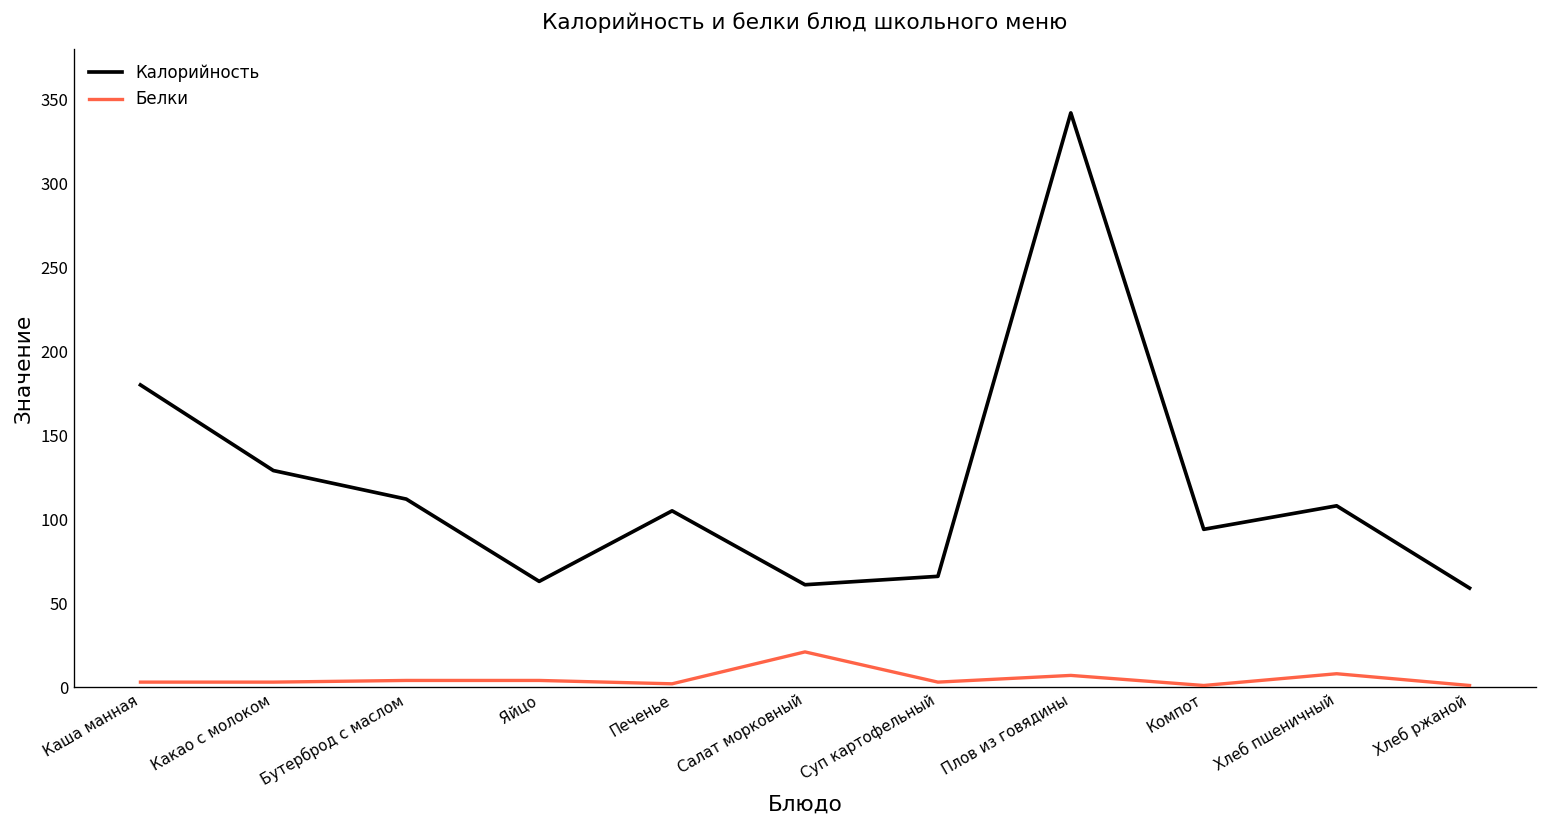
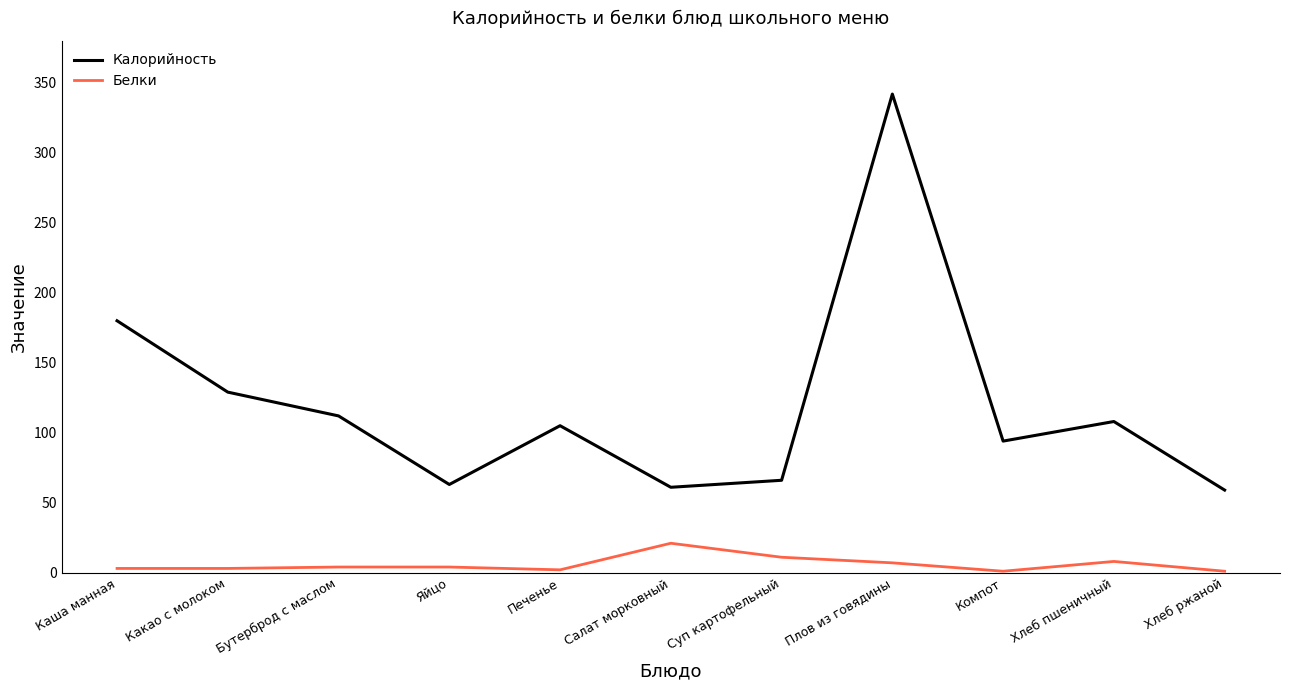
Белки, Суп картофельный: 3 -> 11
